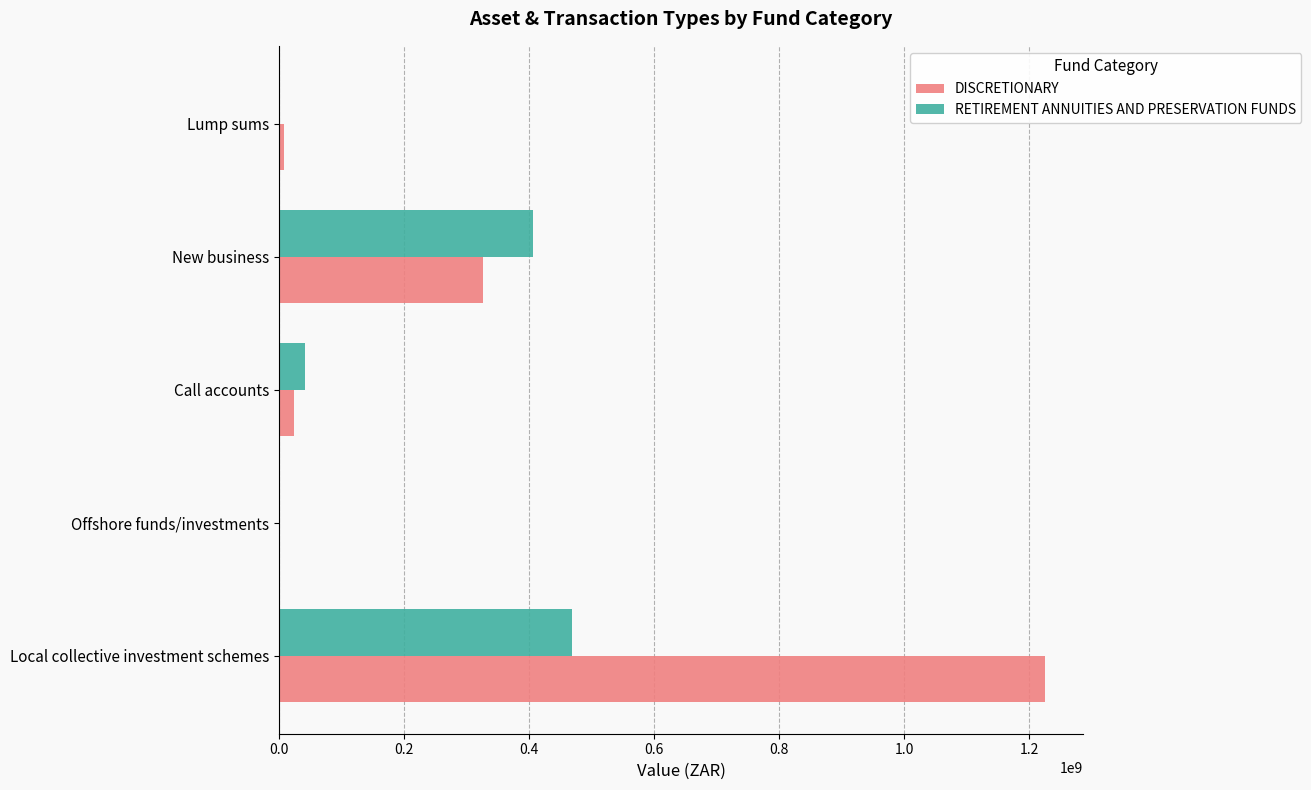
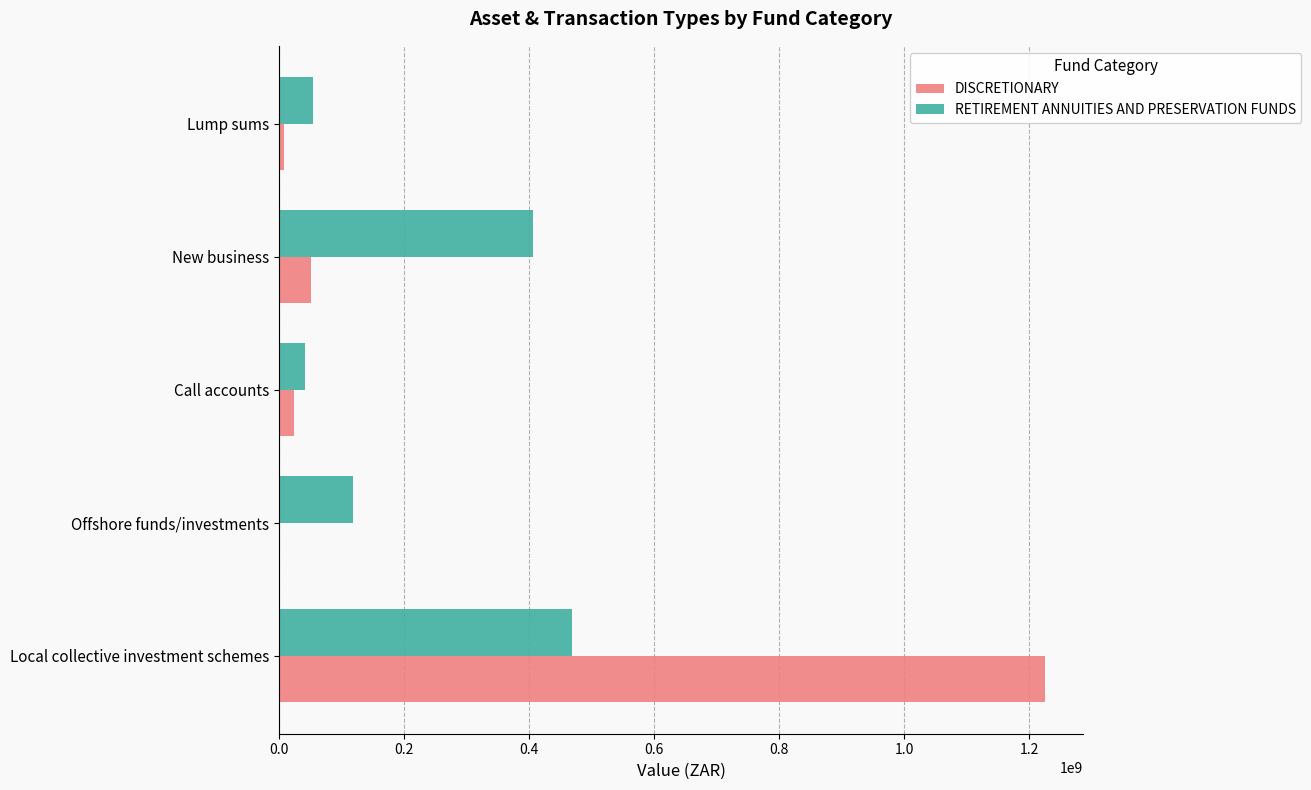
RETIREMENT ANNUITIES AND PRESERVATION FUNDS, Lump sums: 0 -> 50000000
DISCRETIONARY, New business: 330000000 -> 50000000
RETIREMENT ANNUITIES AND PRESERVATION FUNDS, Offshore funds/investments: 0 -> 120000000
